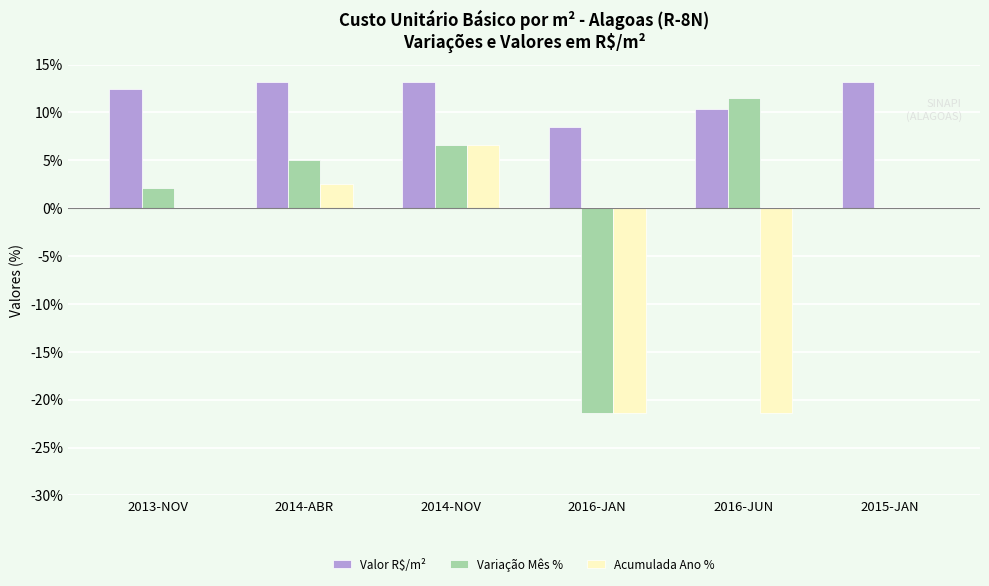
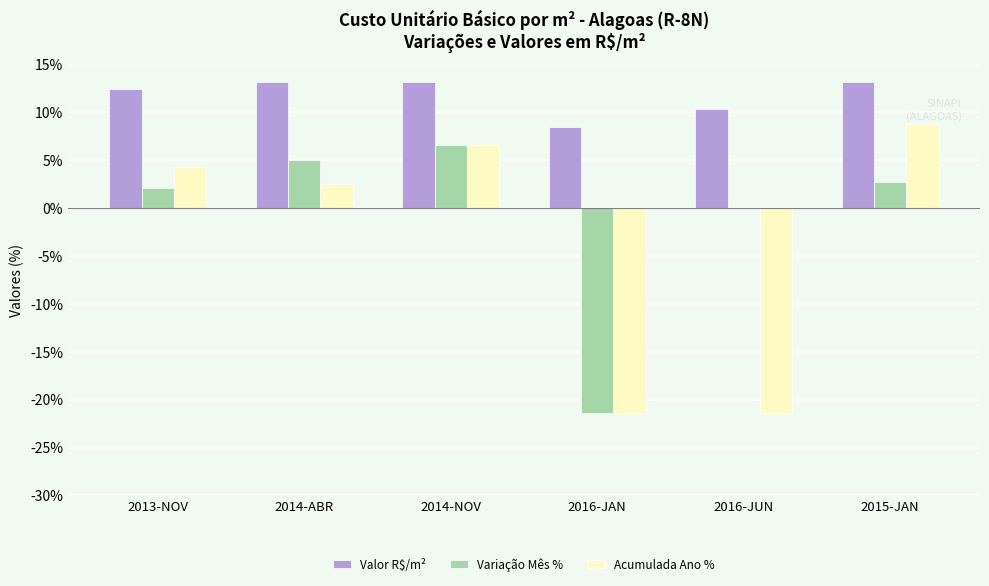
Acumulada Ano %, 2013-NOV: 0% -> 4%
Variação Mês %, 2016-JUN: 12% -> 0%
Variação Mês %, 2015-JAN: 0% -> 3%
Acumulada Ano %, 2015-JAN: 0% -> 9%
